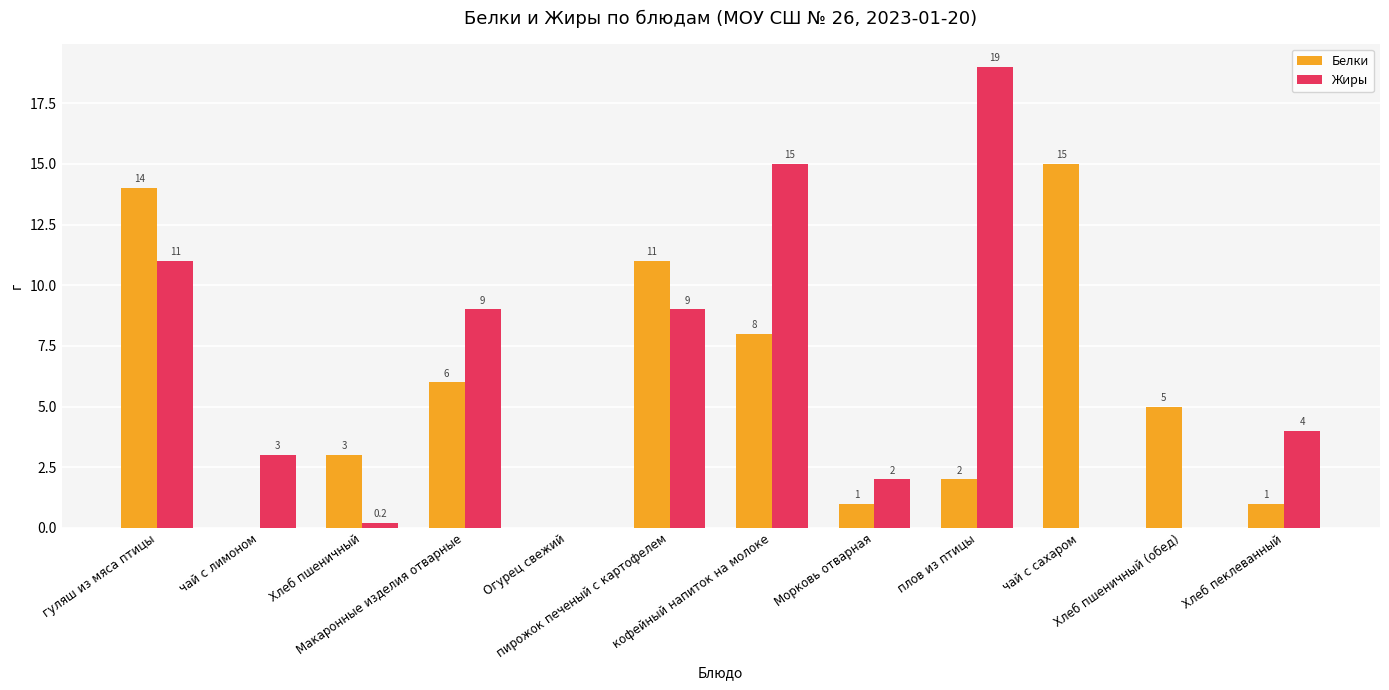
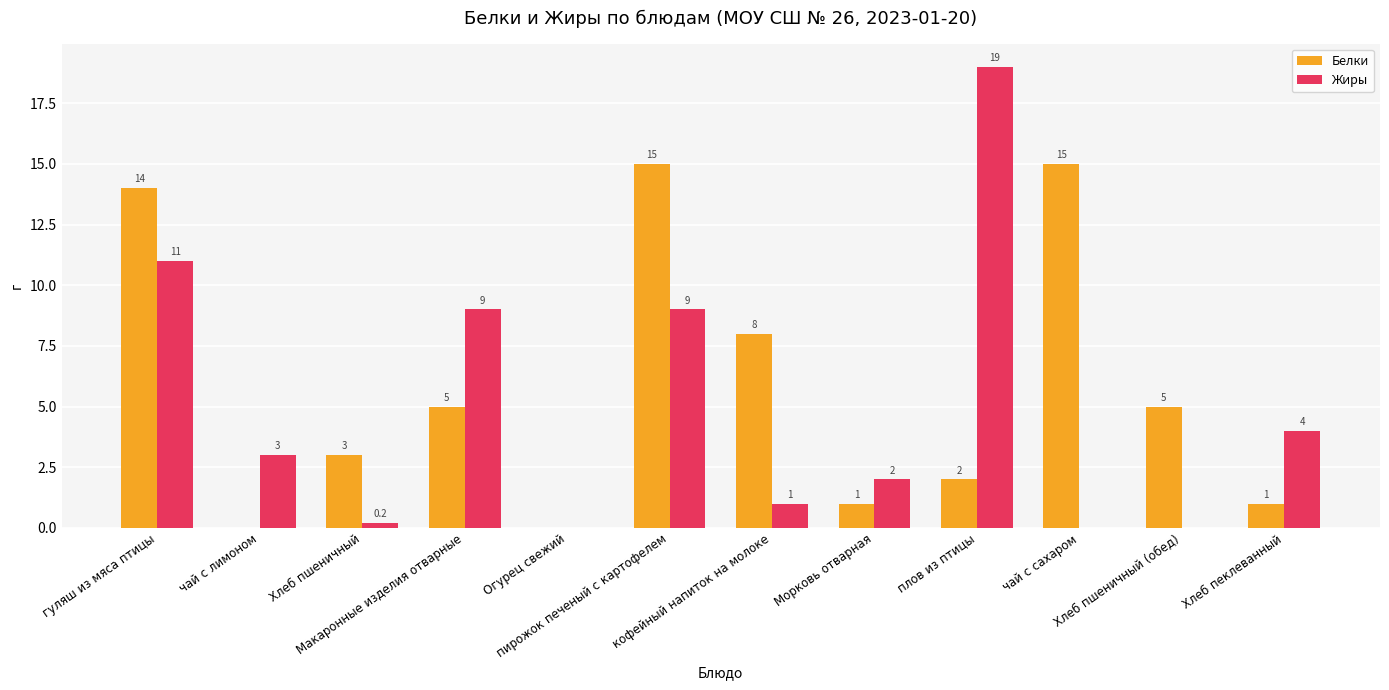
Белки, Макаронные изделия отварные: 6 -> 5
Белки, пирожок печеный с картофелем: 11 -> 15
Жиры, кофейный напиток на молоке: 15 -> 1
